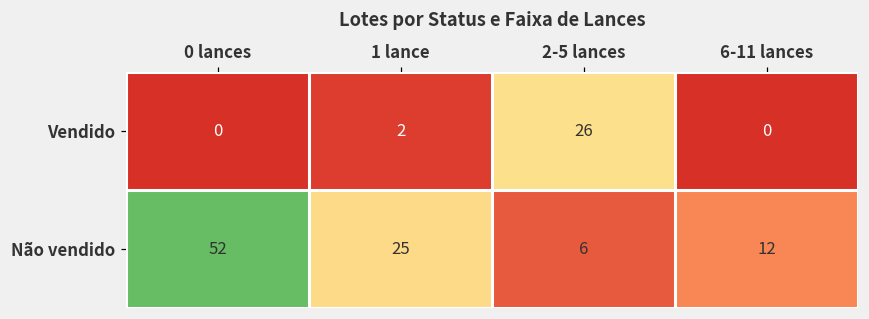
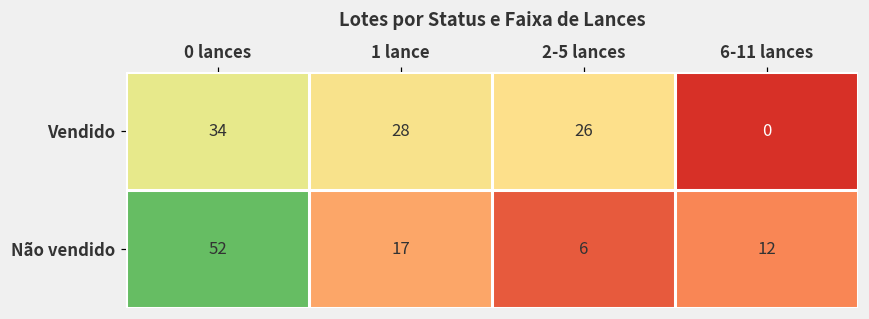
Vendido, 0 lances: 0 -> 34
Vendido, 1 lance: 2 -> 28
Não vendido, 1 lance: 25 -> 17
